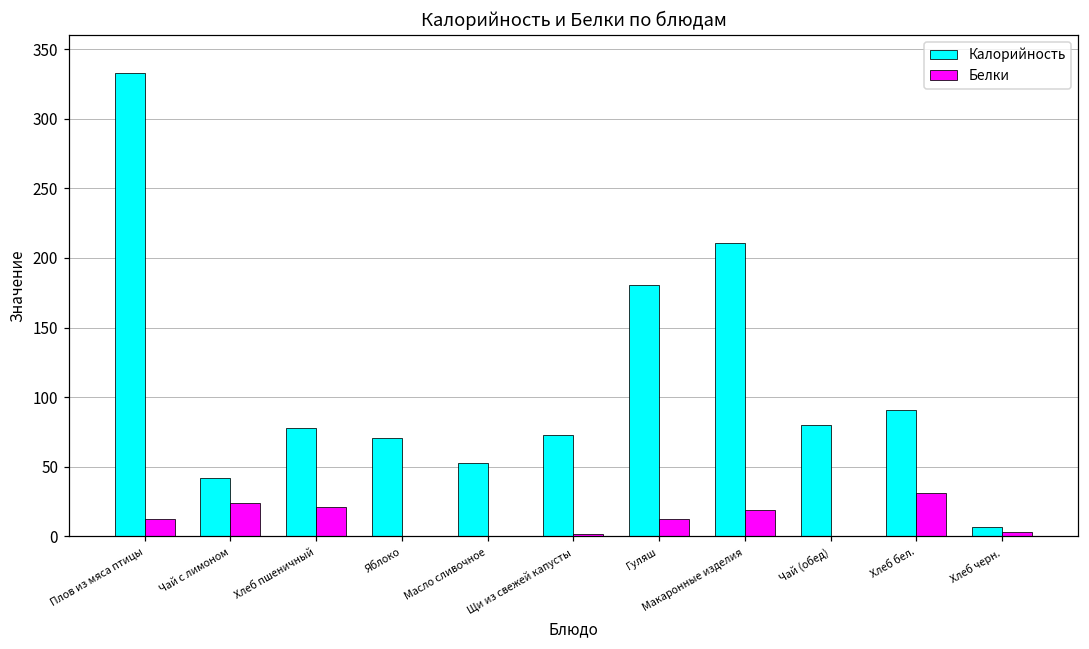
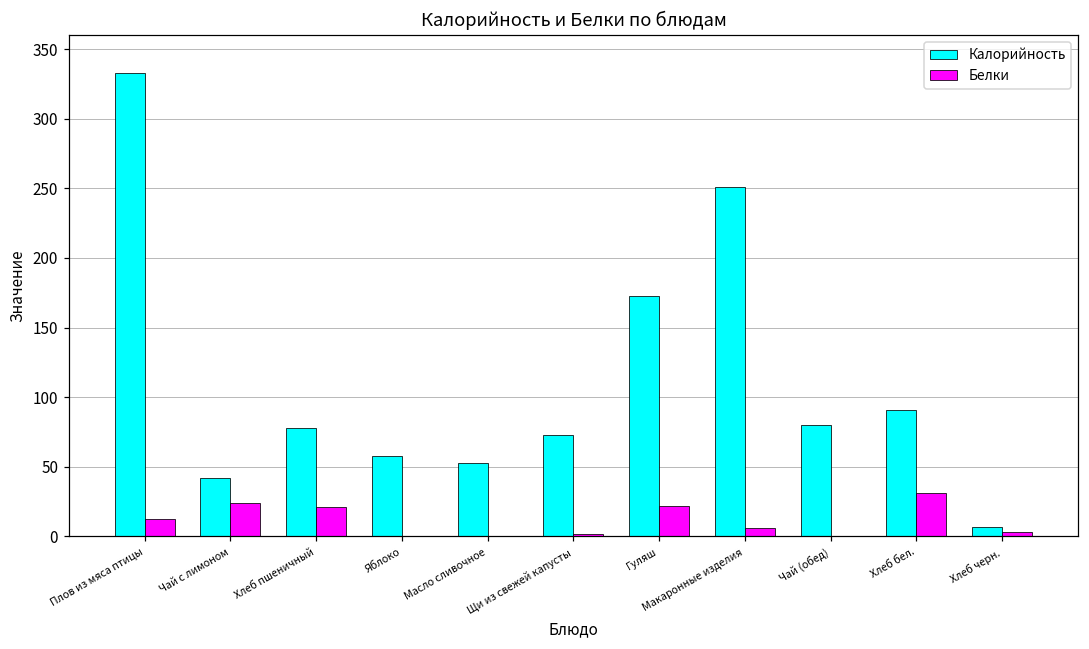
Калорийность, Яблоко: 71 -> 58
Калорийность, Гуляш: 180 -> 173
Белки, Гуляш: 12 -> 22
Калорийность, Макаронные изделия: 211 -> 251
Белки, Макаронные изделия: 19 -> 6
